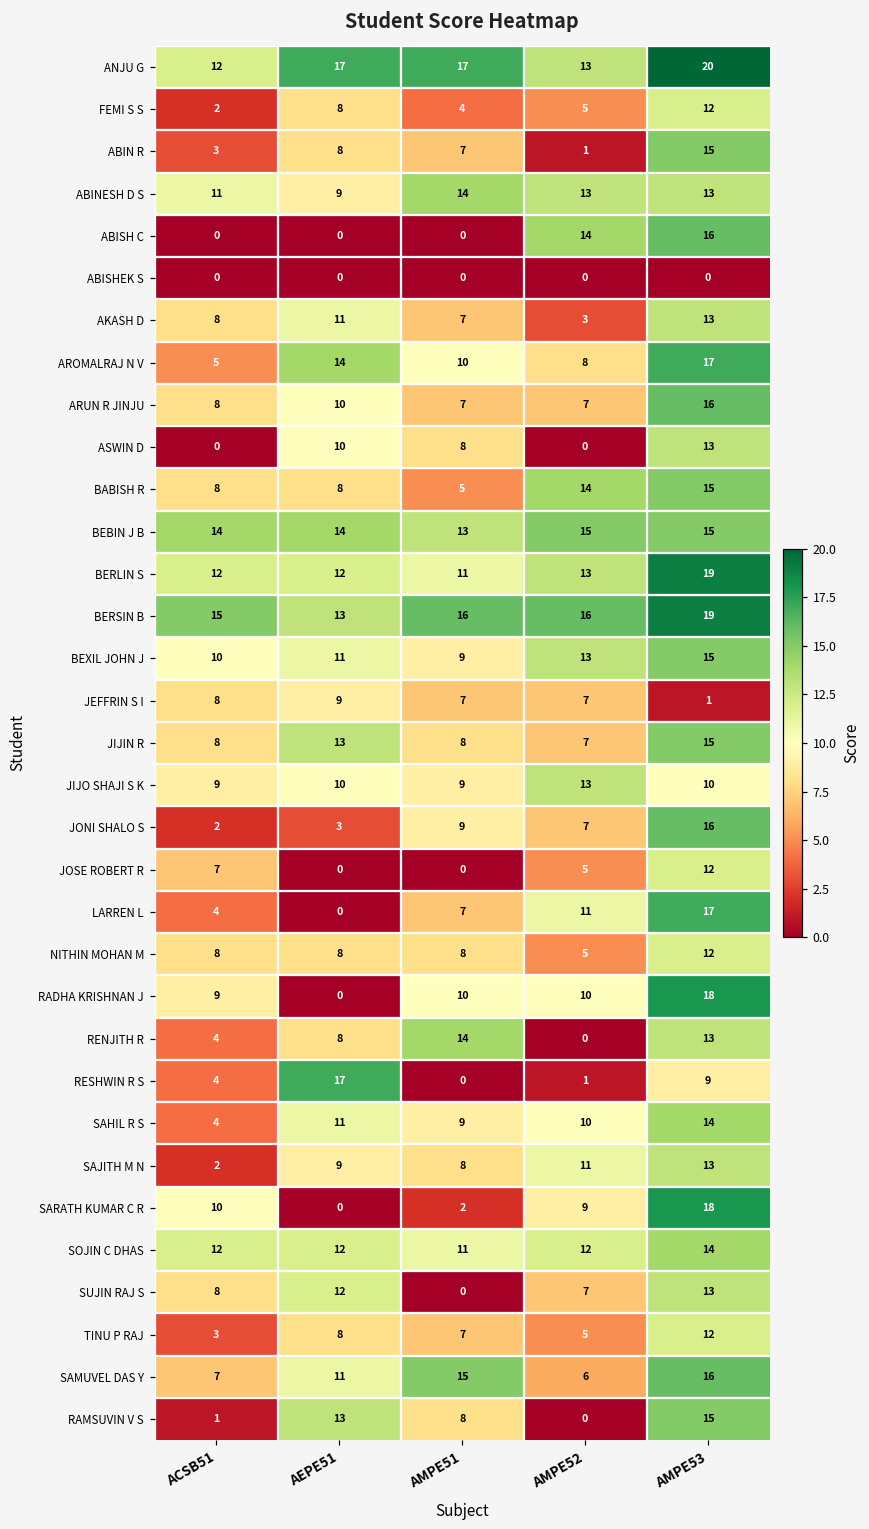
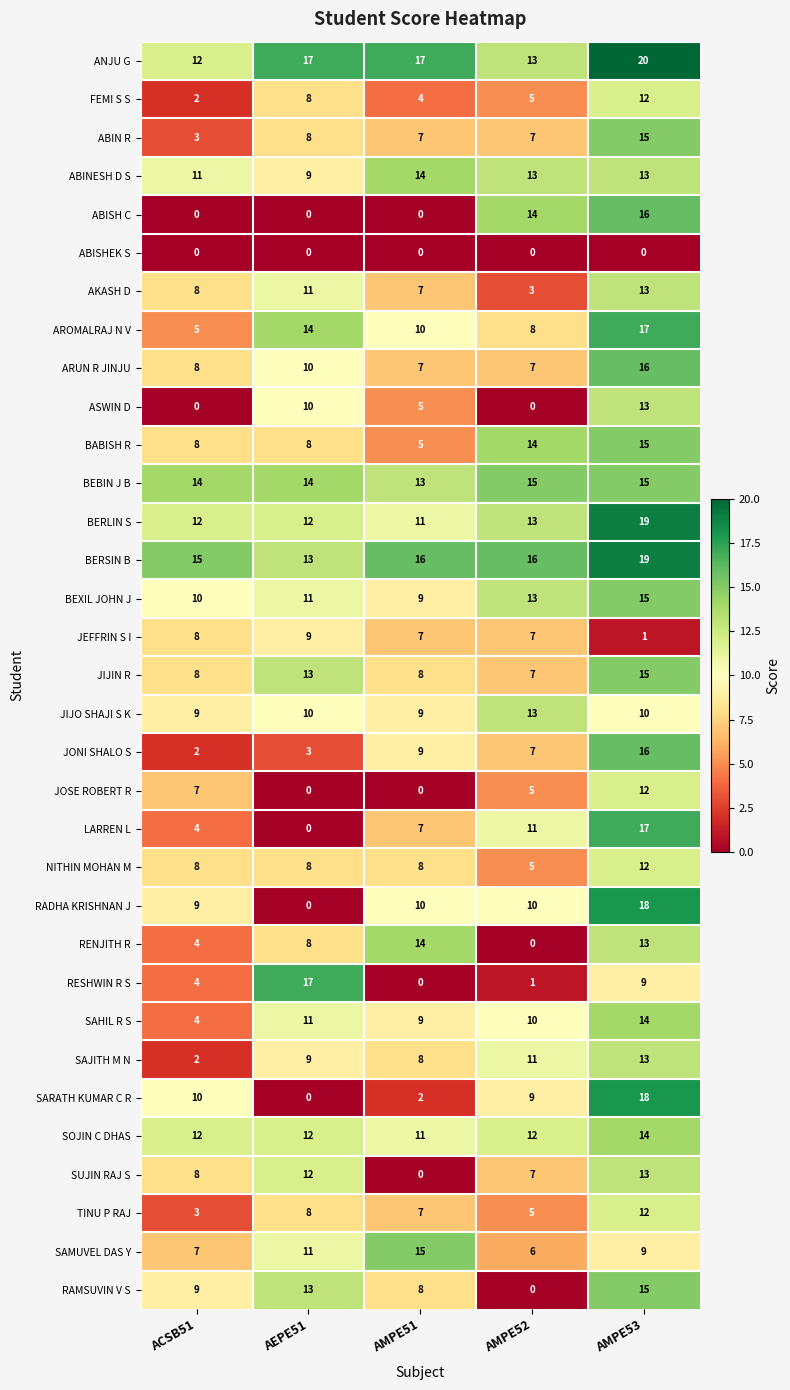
ABIN R, AMPE52: 1 -> 7
ASWIN D, AMPE51: 8 -> 5
SAMUVEL DAS Y, AMPE53: 16 -> 9
RAMSUVIN V S, ACSB51: 1 -> 9
